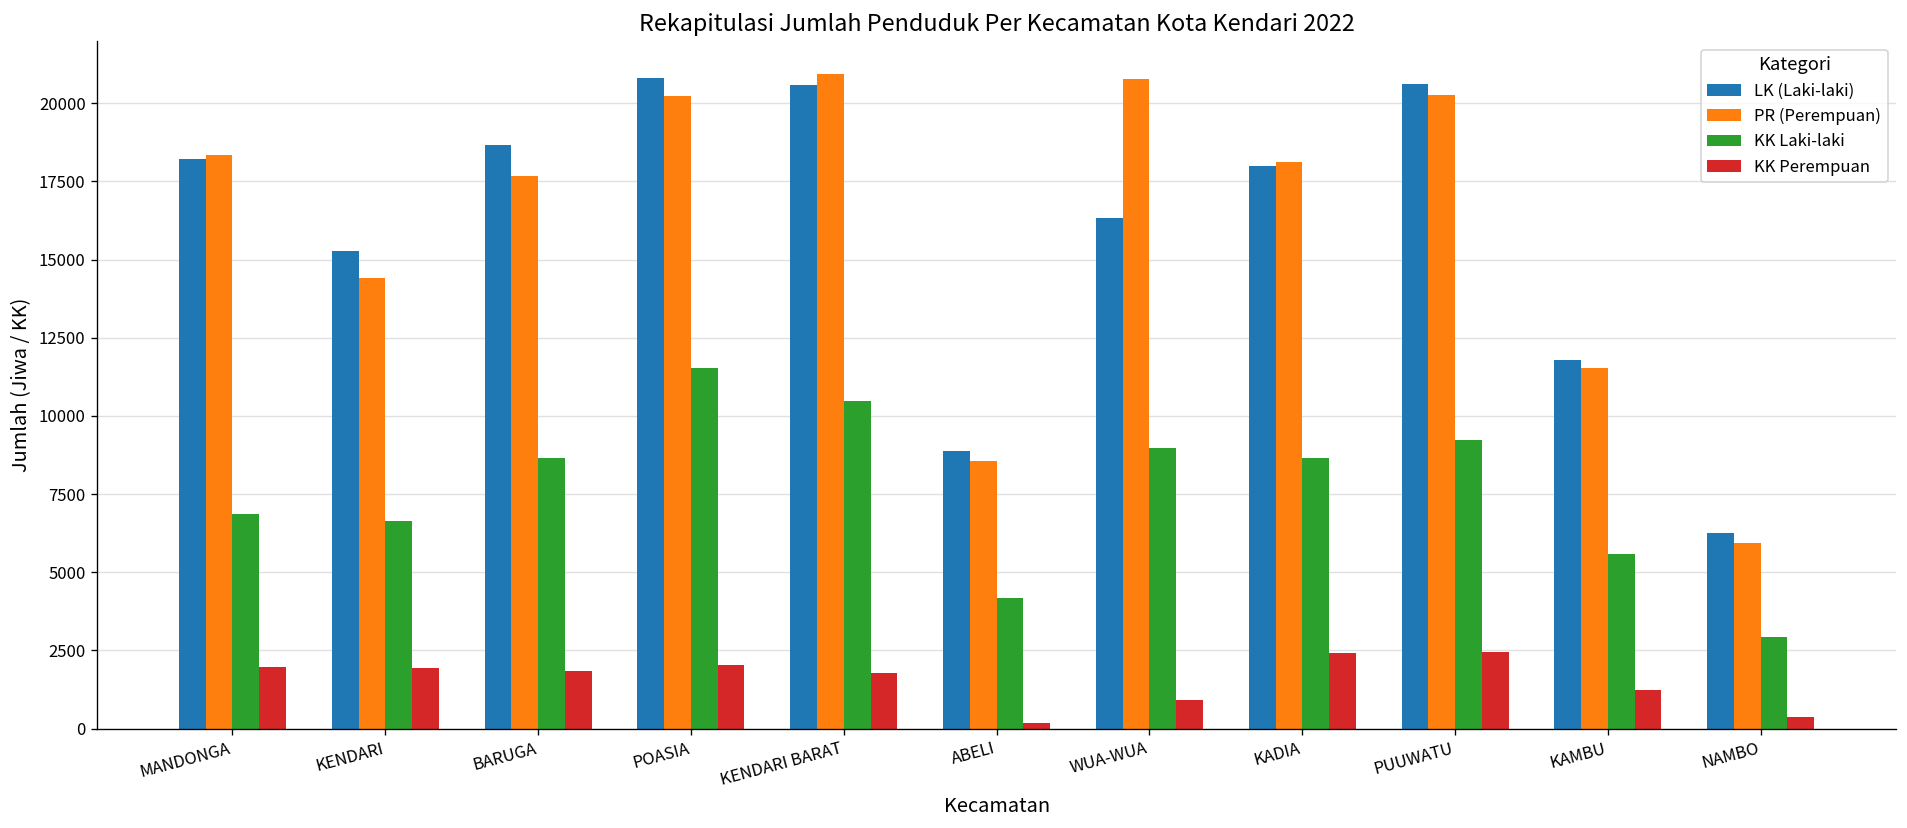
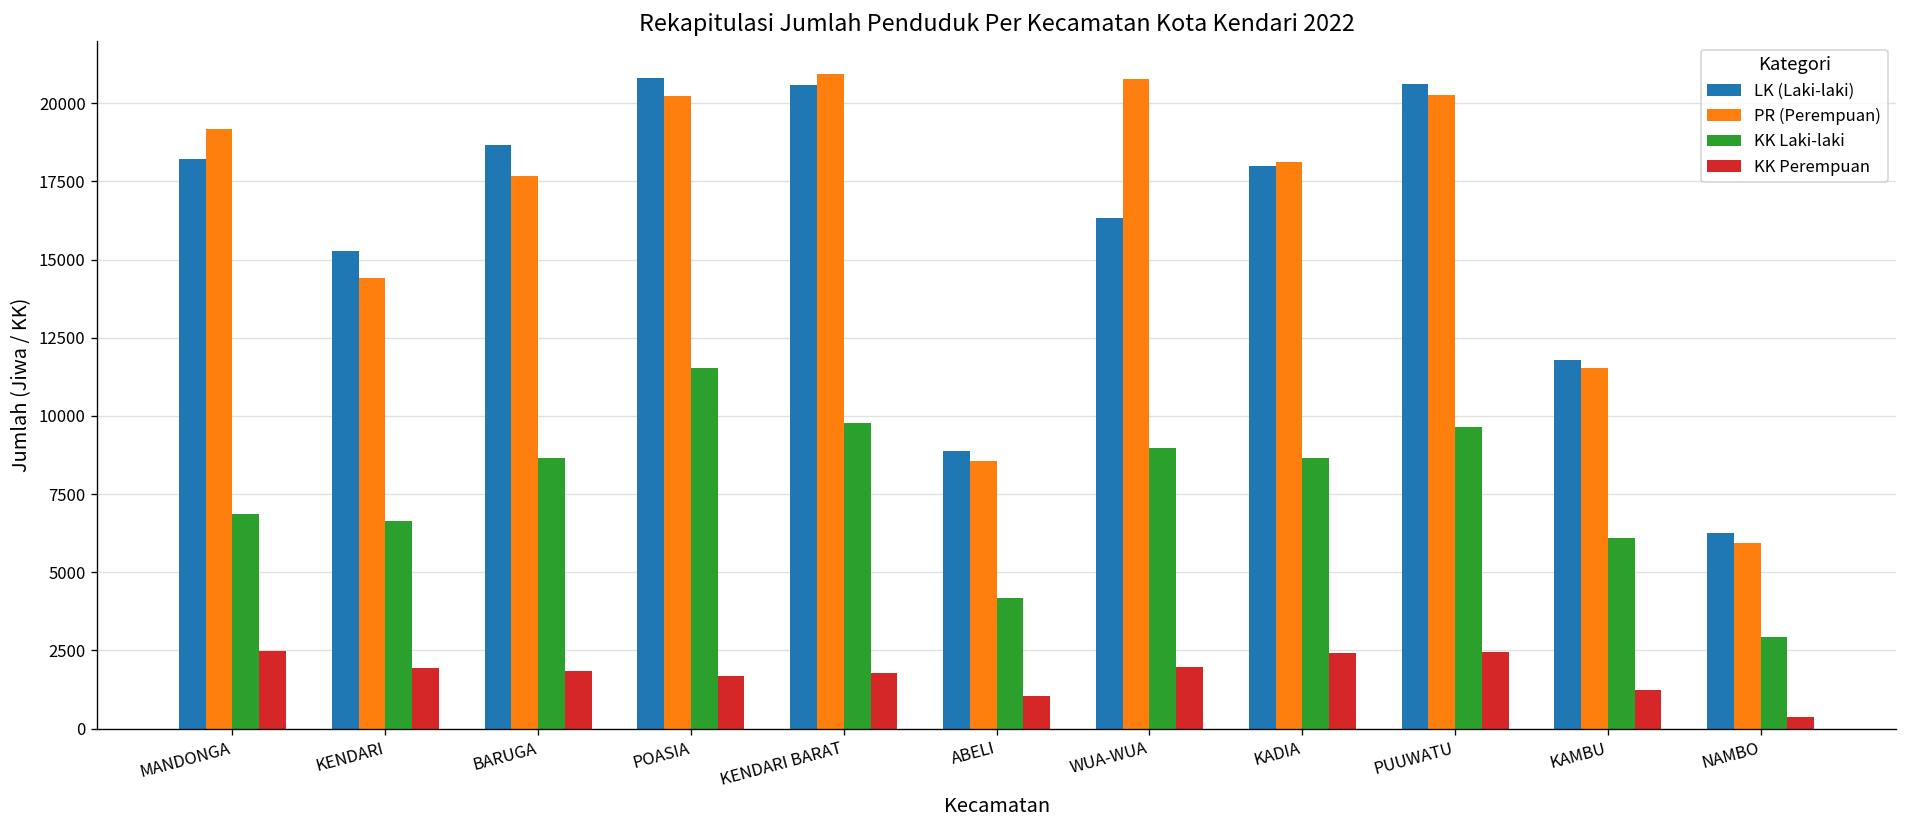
PR (Perempuan), MANDONGA: 18300 -> 19200
KK Perempuan, MANDONGA: 2000 -> 2500
KK Perempuan, POASIA: 2000 -> 1700
KK Laki-laki, KENDARI BARAT: 10500 -> 9800
KK Perempuan, ABELI: 200 -> 1000
KK Perempuan, WUA-WUA: 900 -> 2000
KK Laki-laki, PUUWATU: 9200 -> 9700
KK Laki-laki, KAMBU: 5600 -> 6100
